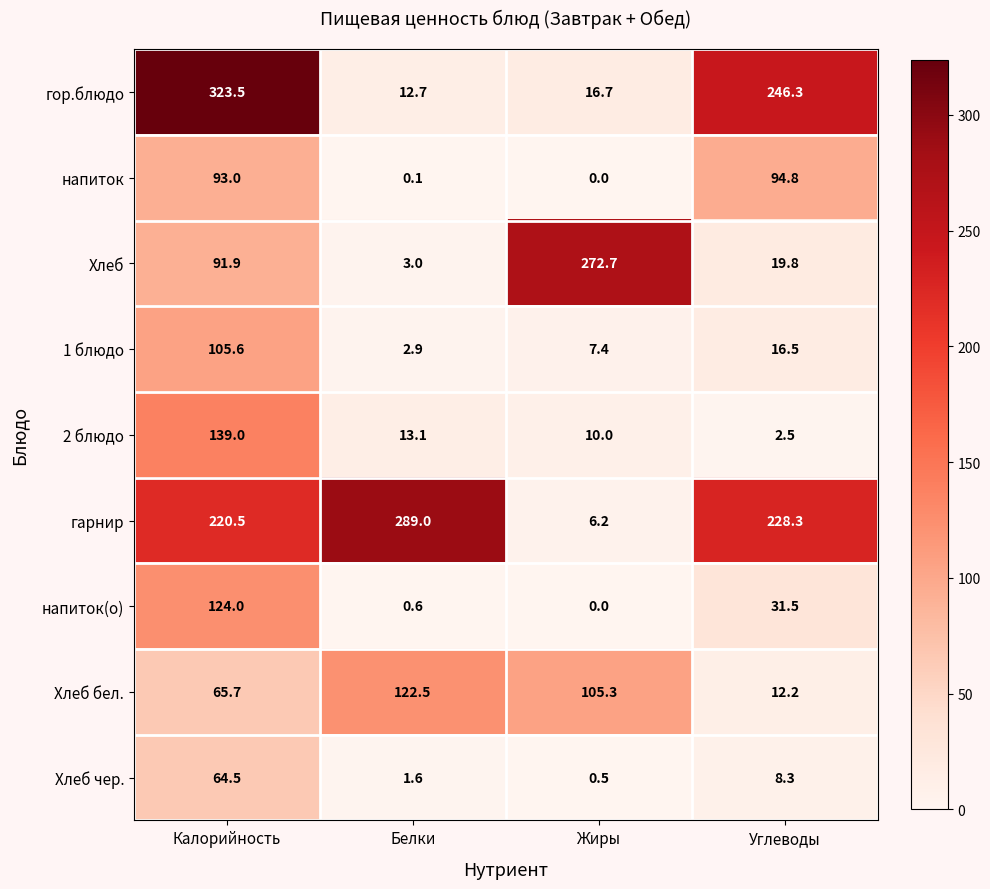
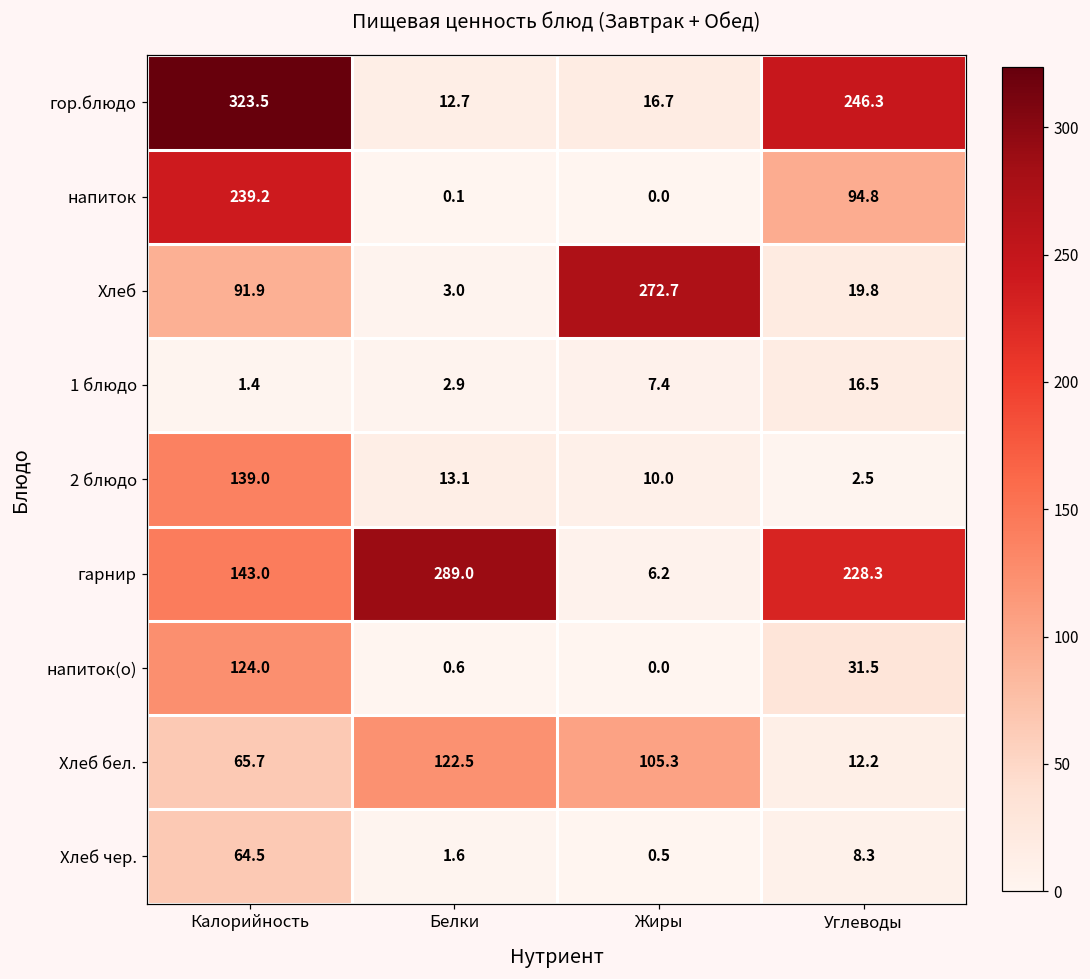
напиток, Калорийность: 93.0 -> 239.2
1 блюдо, Калорийность: 105.6 -> 1.4
гарнир, Калорийность: 220.5 -> 143.0
